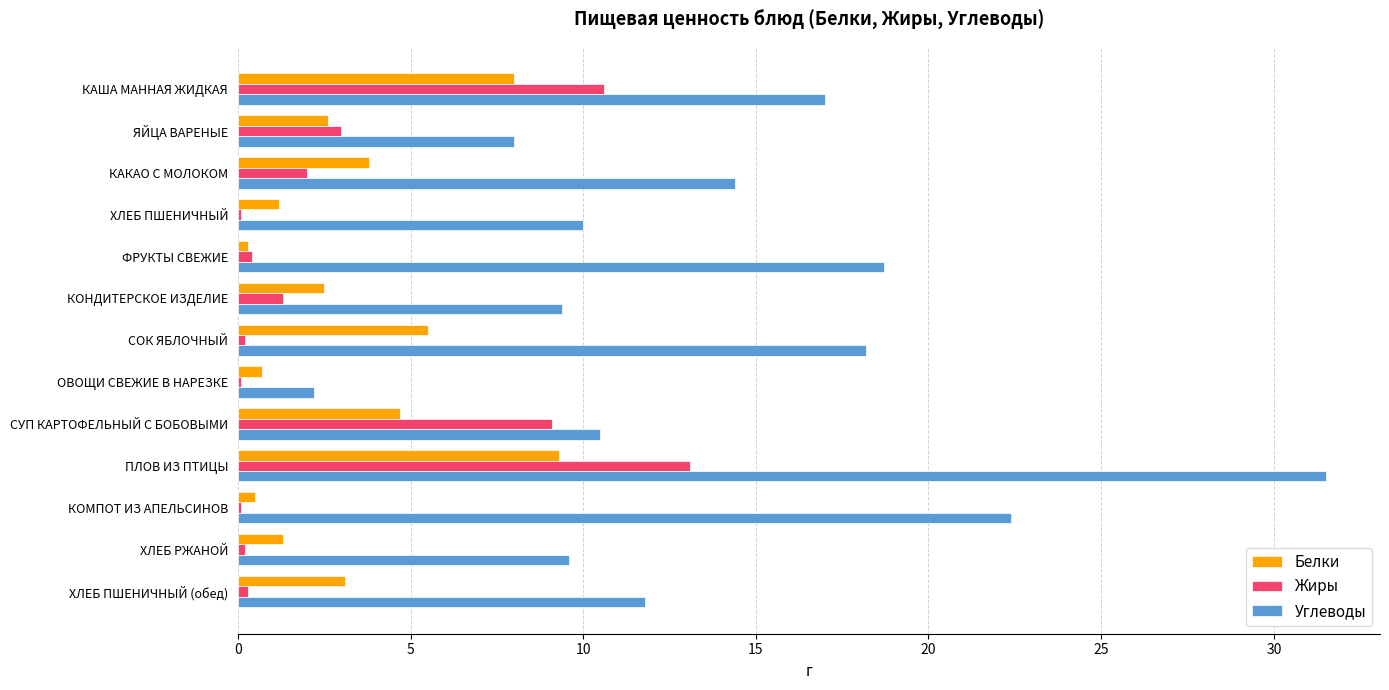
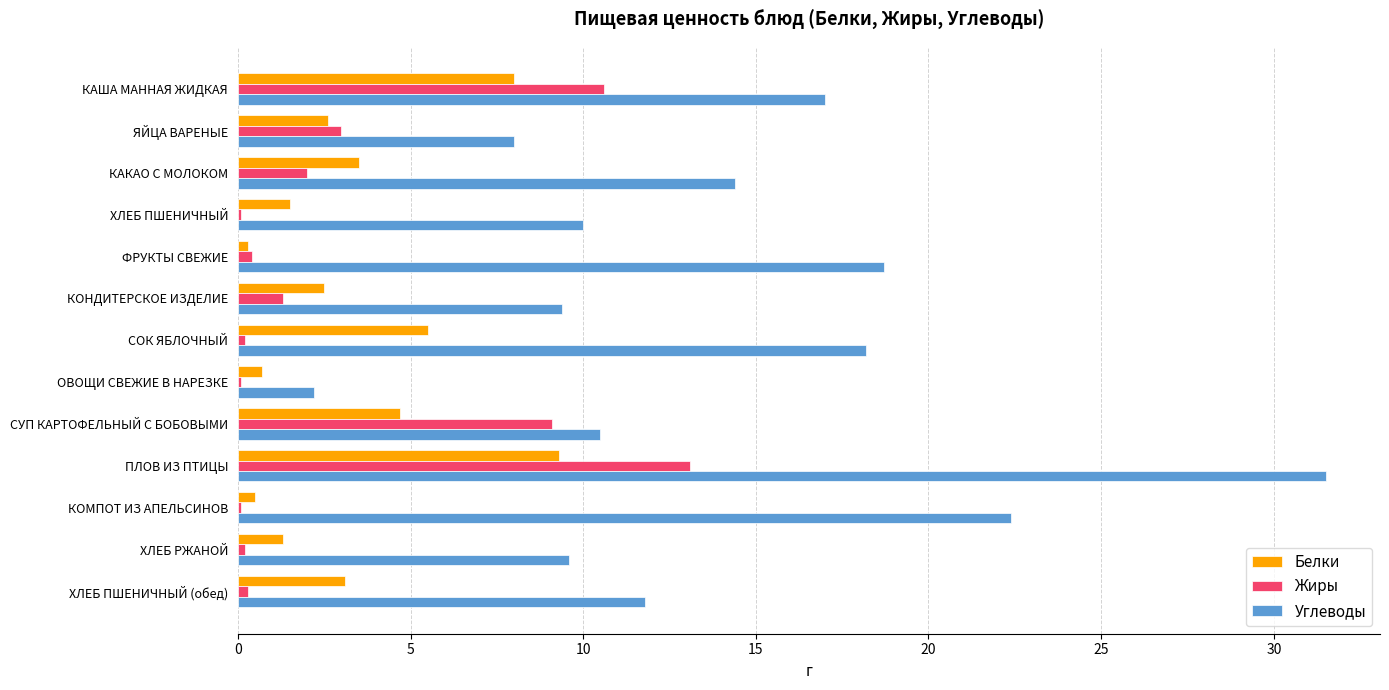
Белки, КАКАО С МОЛОКОМ: 3.8 -> 3.5
Белки, ХЛЕБ ПШЕНИЧНЫЙ: 1.2 -> 1.5
